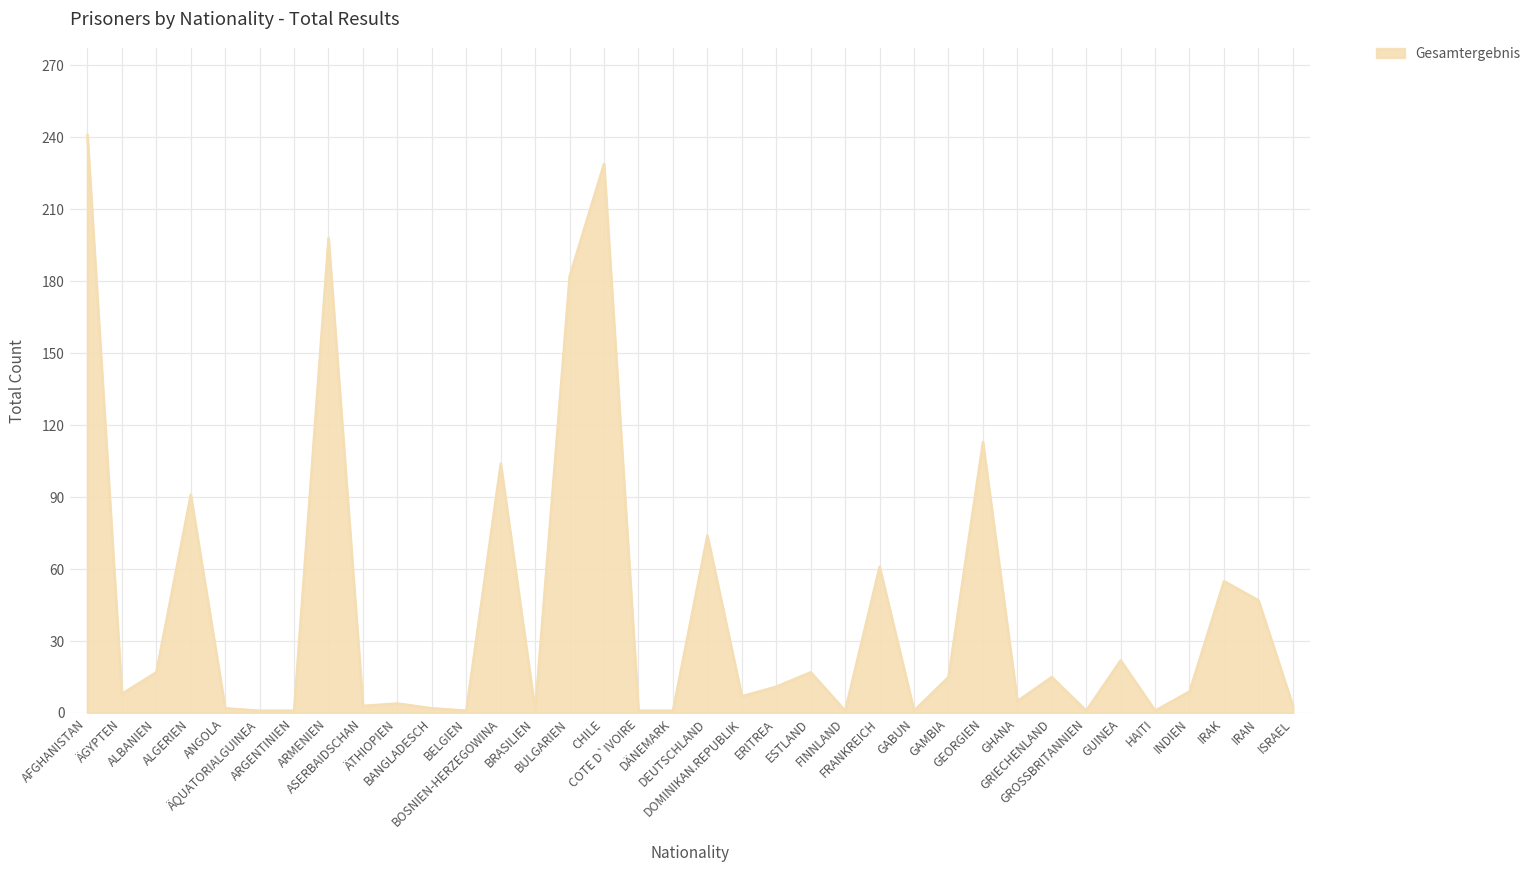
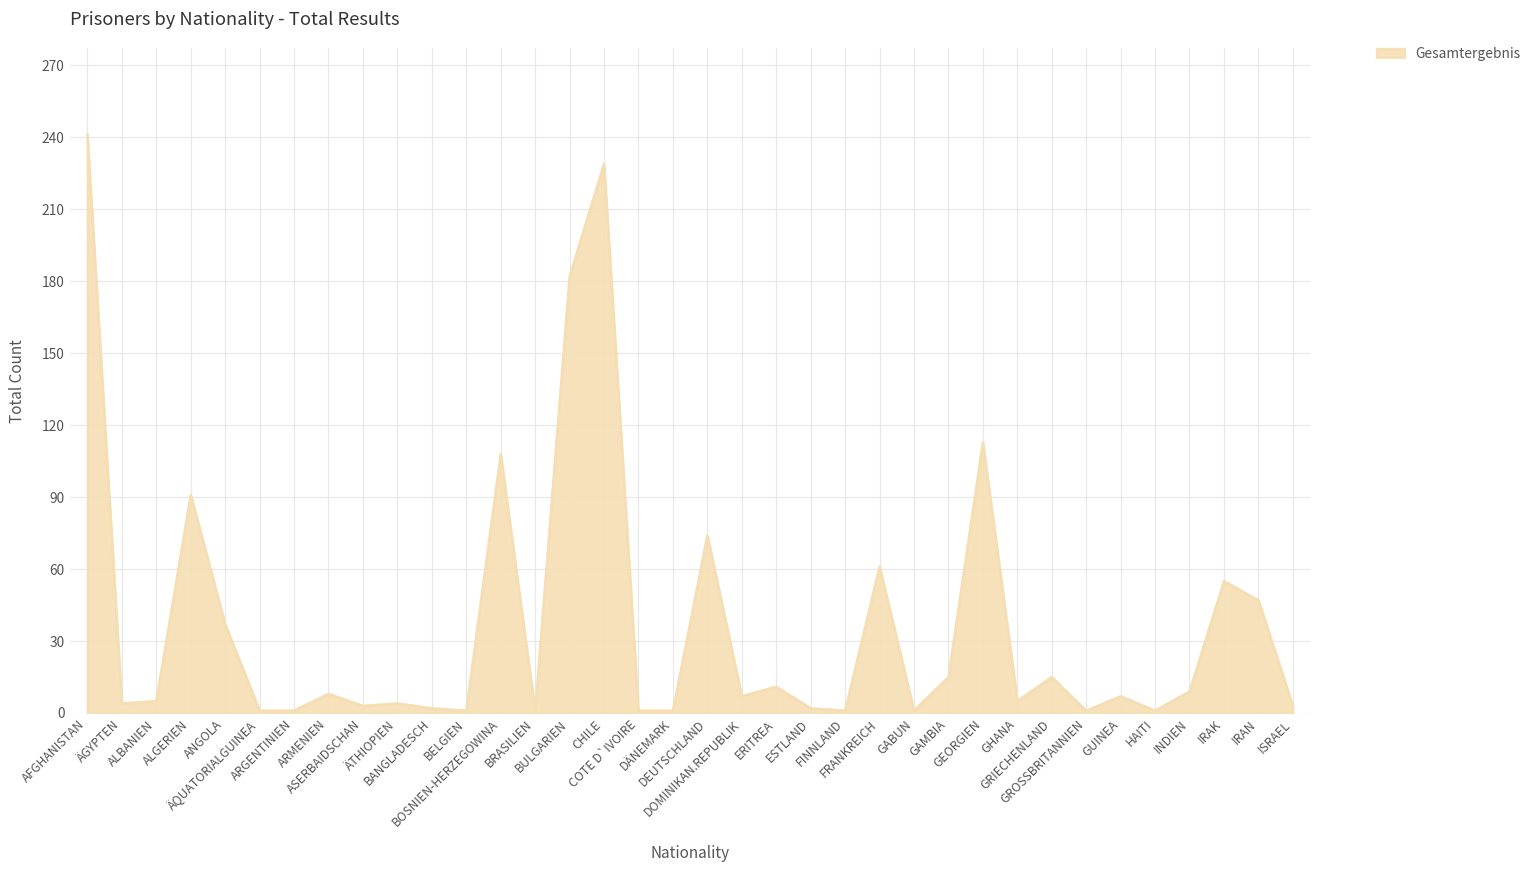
ÄGYPTEN: 8 -> 4
ALBANIEN: 17 -> 5
ANGOLA: 2 -> 37
ARMENIEN: 198 -> 8
BOSNIEN-HERZEGOWINA: 104 -> 108
ESTLAND: 17 -> 2
GUINEA: 22 -> 7
